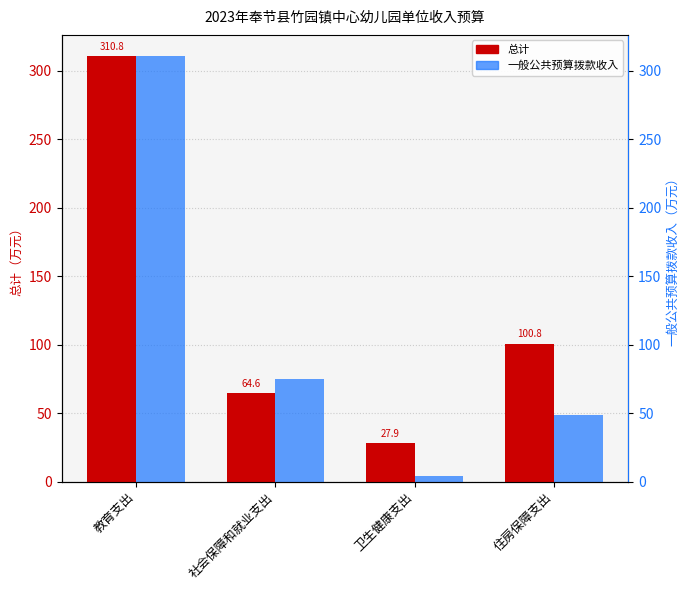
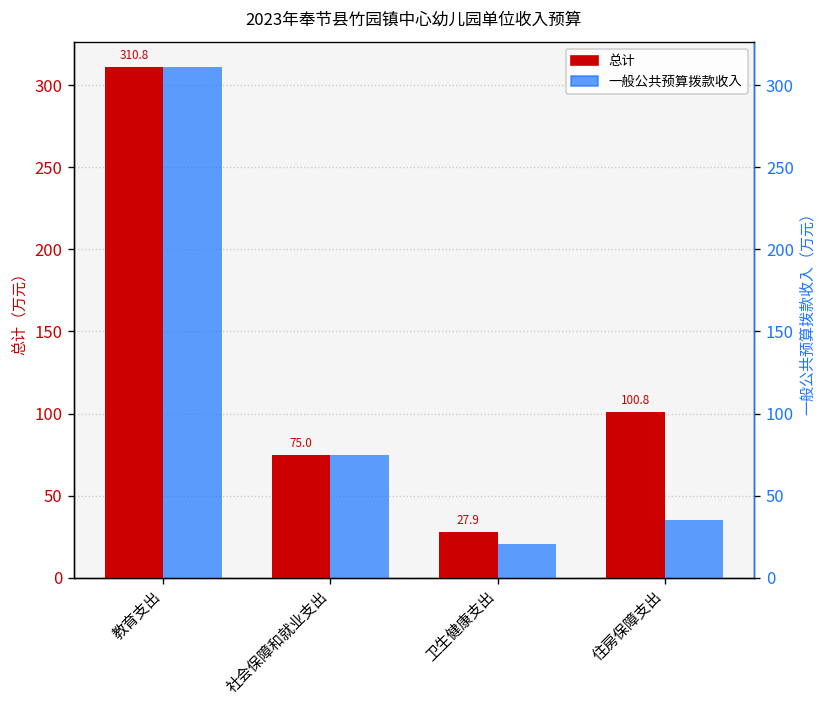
总计, 社会保障和就业支出: 64.6 -> 75.0
一般公共预算拨款收入, 卫生健康支出: 4 -> 20
一般公共预算拨款收入, 住房保障支出: 49 -> 35
